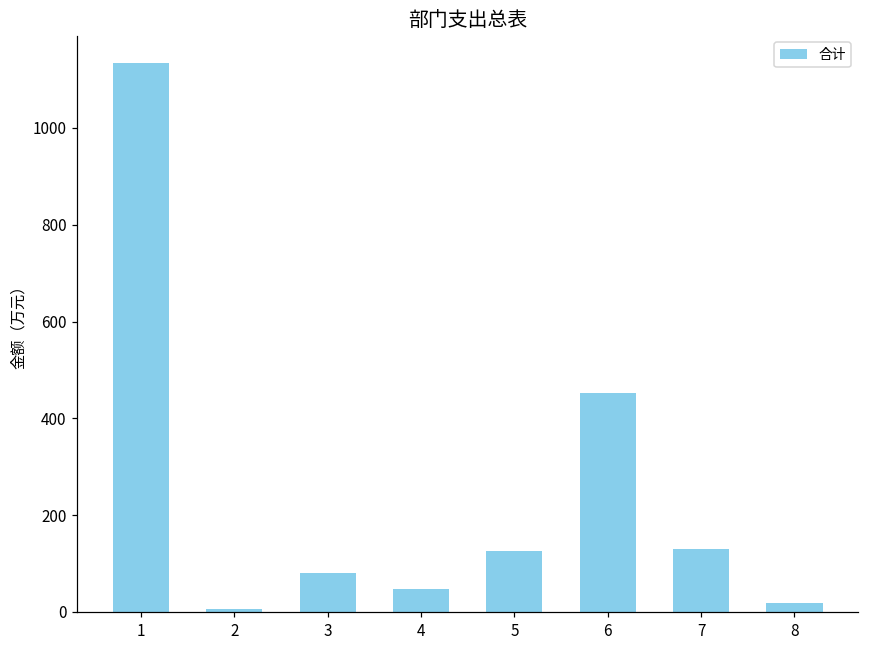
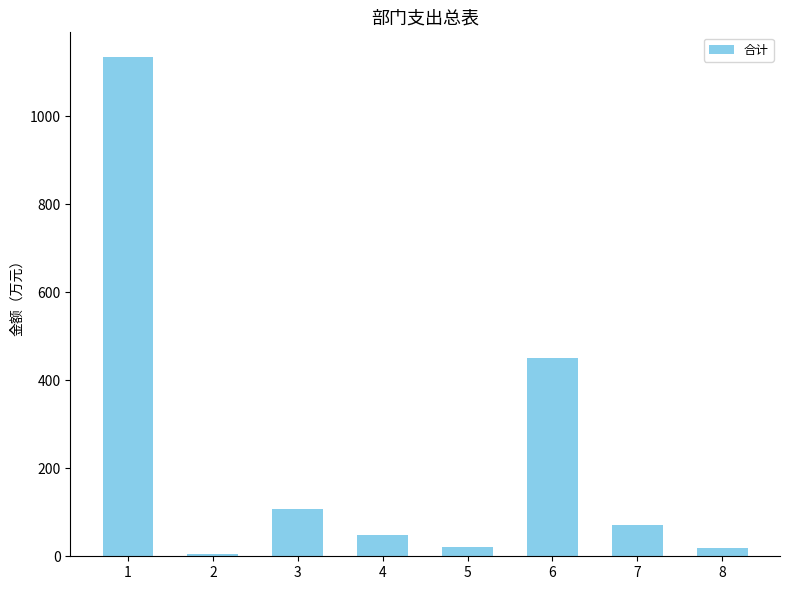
3: 80 -> 110
5: 130 -> 20
7: 130 -> 70
